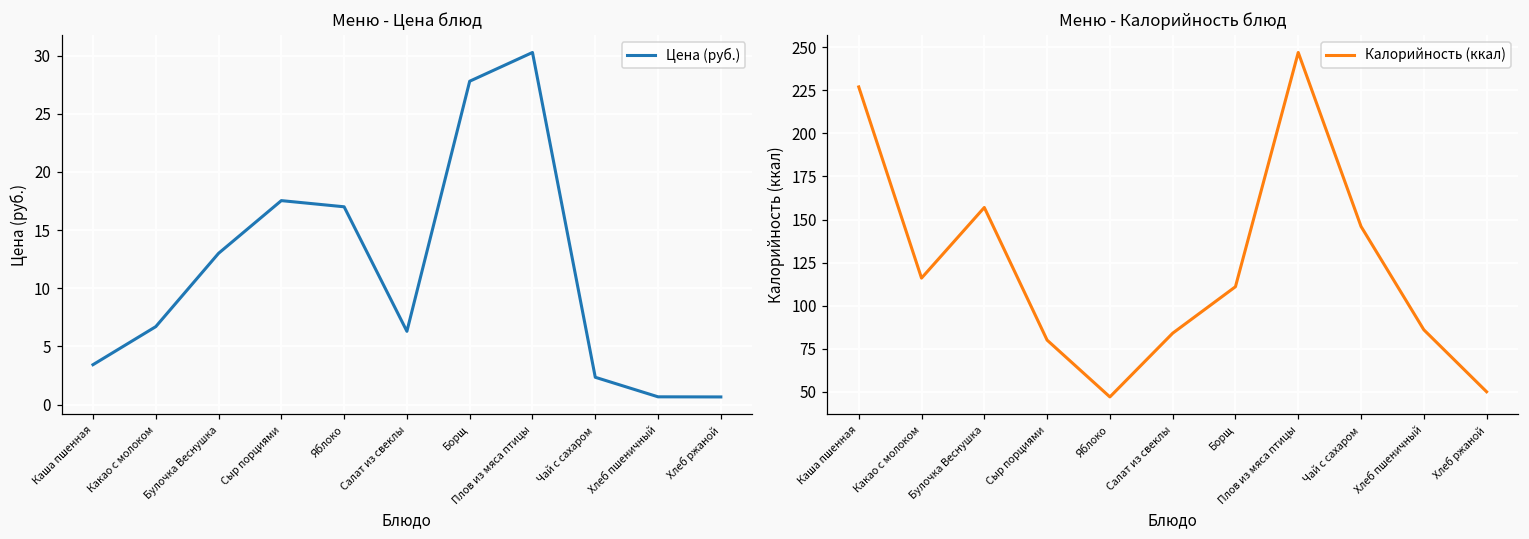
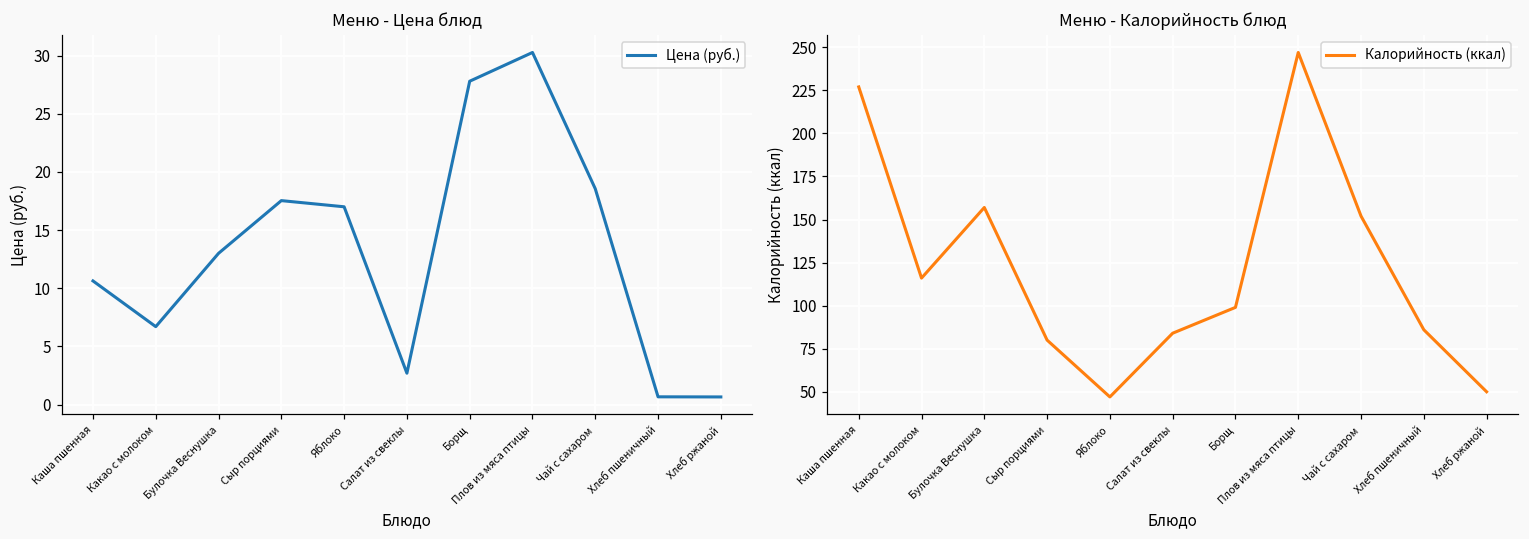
Меню - Цена блюд, Каша пшенная: 3.4 -> 10.6
Меню - Цена блюд, Салат из свеклы: 6.3 -> 2.7
Меню - Цена блюд, Чай с сахаром: 2.4 -> 18.6
Меню - Калорийность блюд, Борщ: 111 -> 99
Меню - Калорийность блюд, Чай с сахаром: 146 -> 152
